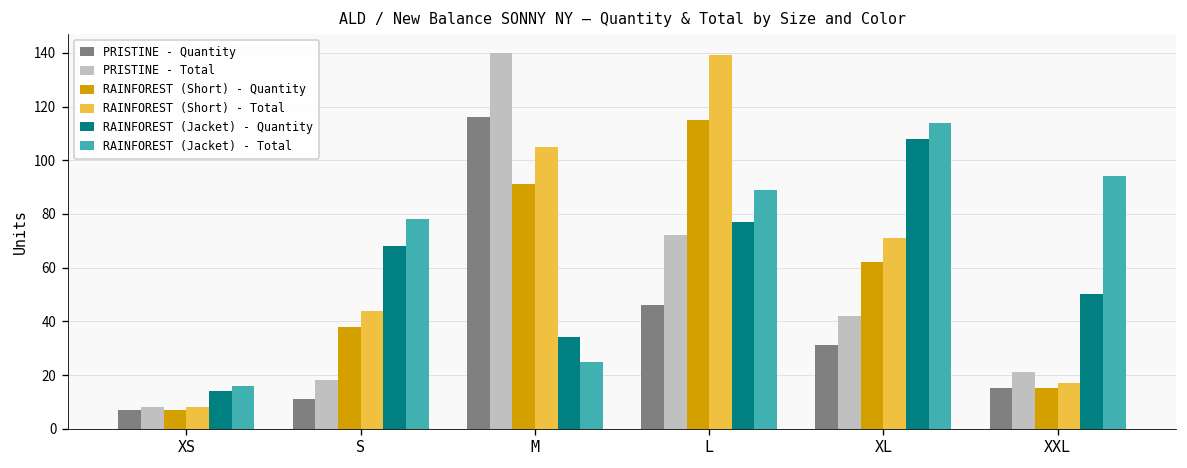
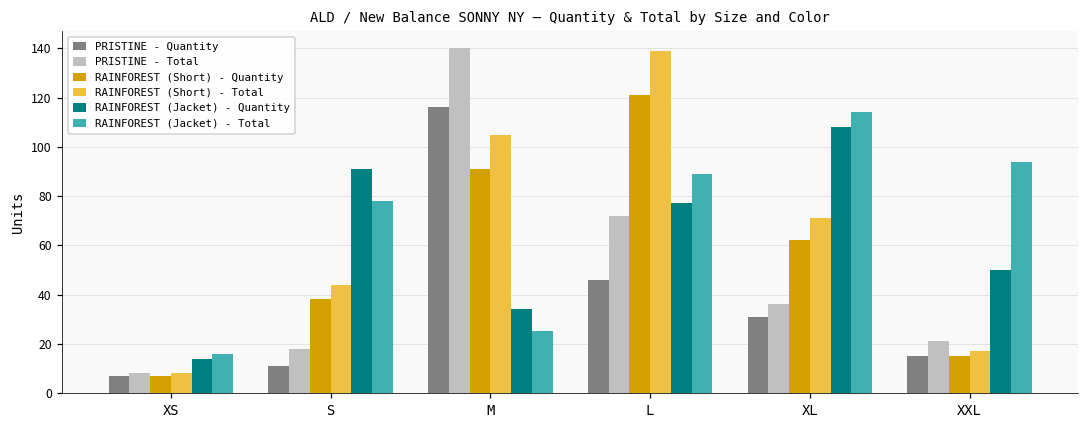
RAINFOREST (Jacket) - Quantity, S: 68 -> 91
RAINFOREST (Short) - Quantity, L: 115 -> 121
PRISTINE - Total, XL: 42 -> 36
